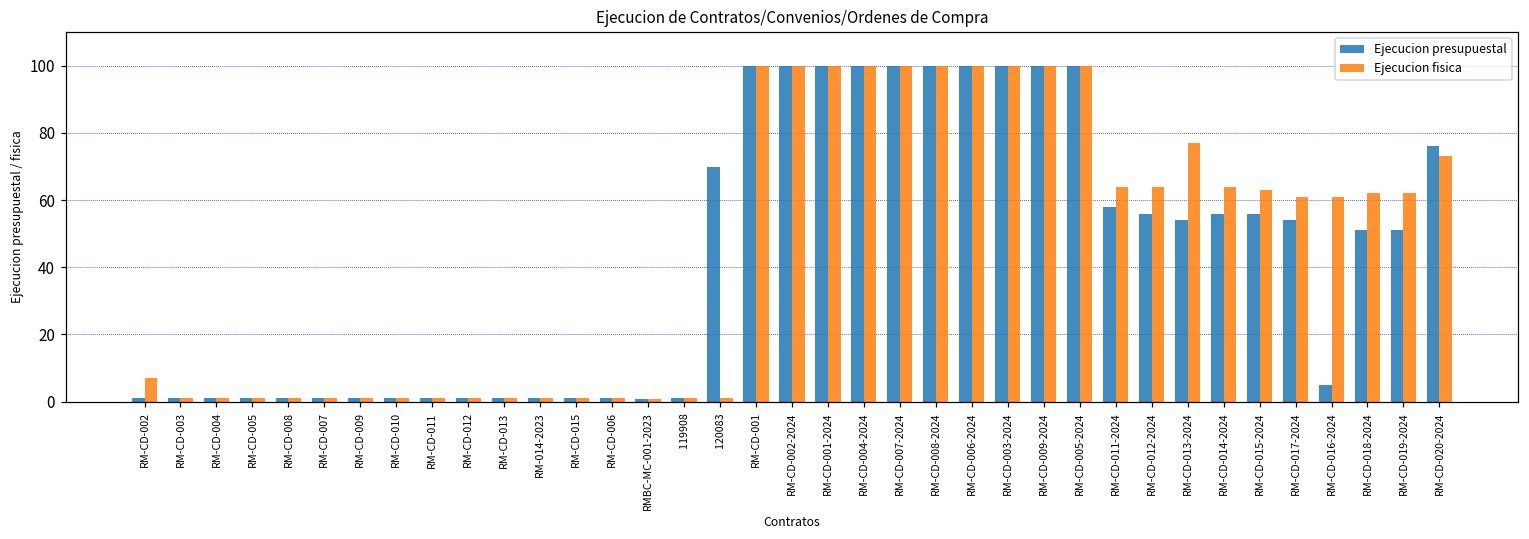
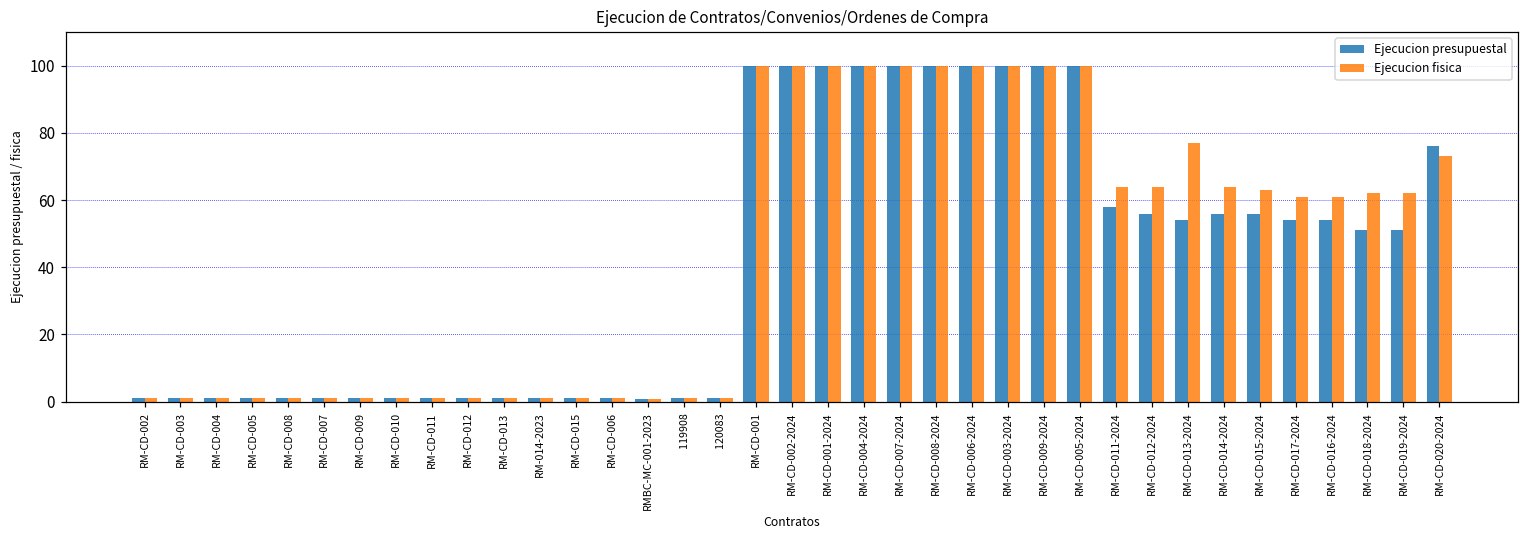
Ejecucion fisica, RM-CD-002: 7 -> 1
Ejecucion presupuestal, 120083: 70 -> 1
Ejecucion presupuestal, RM-CD-016-2024: 5 -> 54
